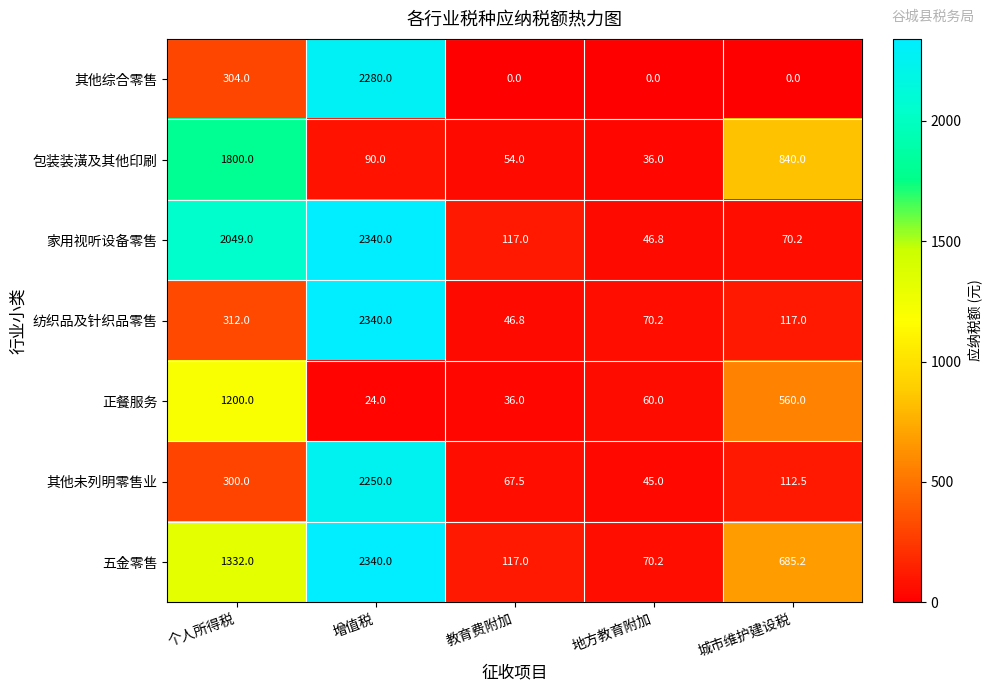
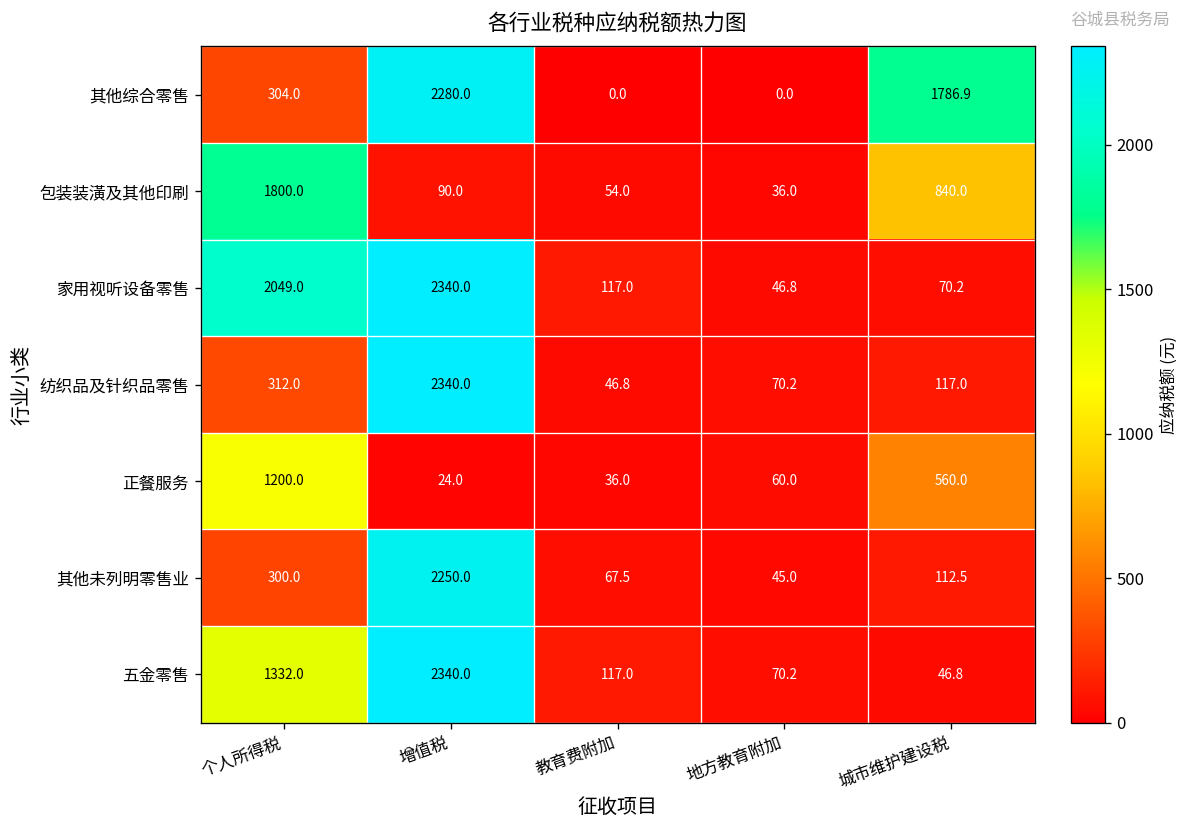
其他综合零售, 城市维护建设税: 0.0 -> 1786.9
五金零售, 城市维护建设税: 685.2 -> 46.8
